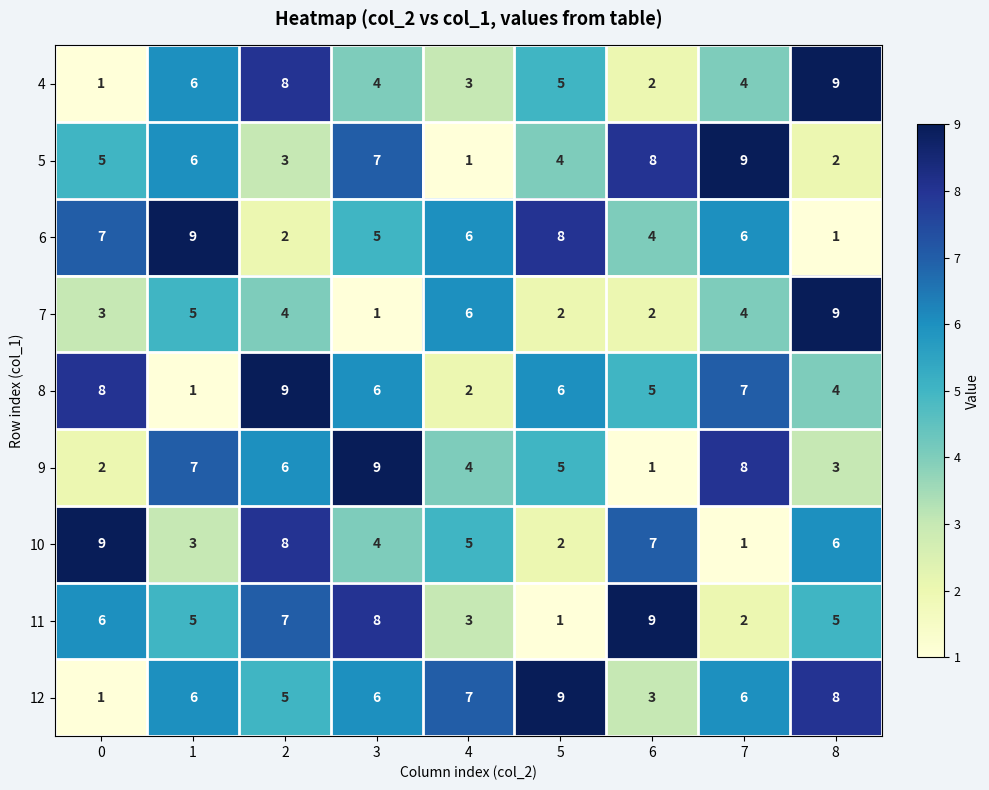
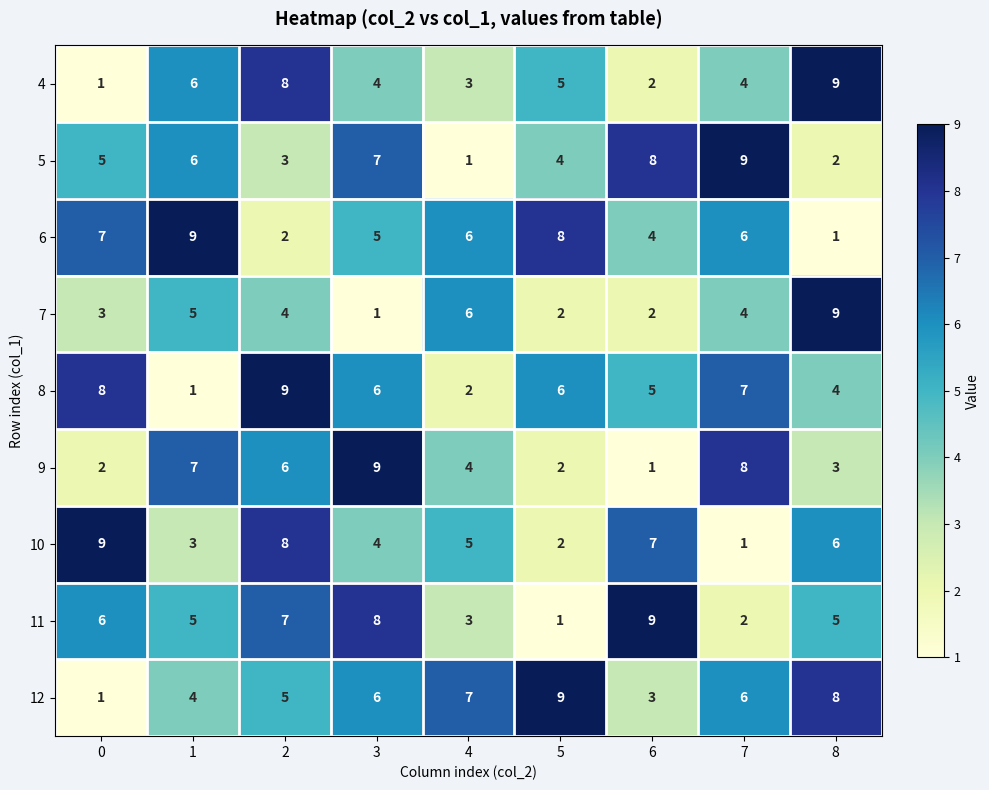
9, 5: 5 -> 2
12, 1: 6 -> 4
